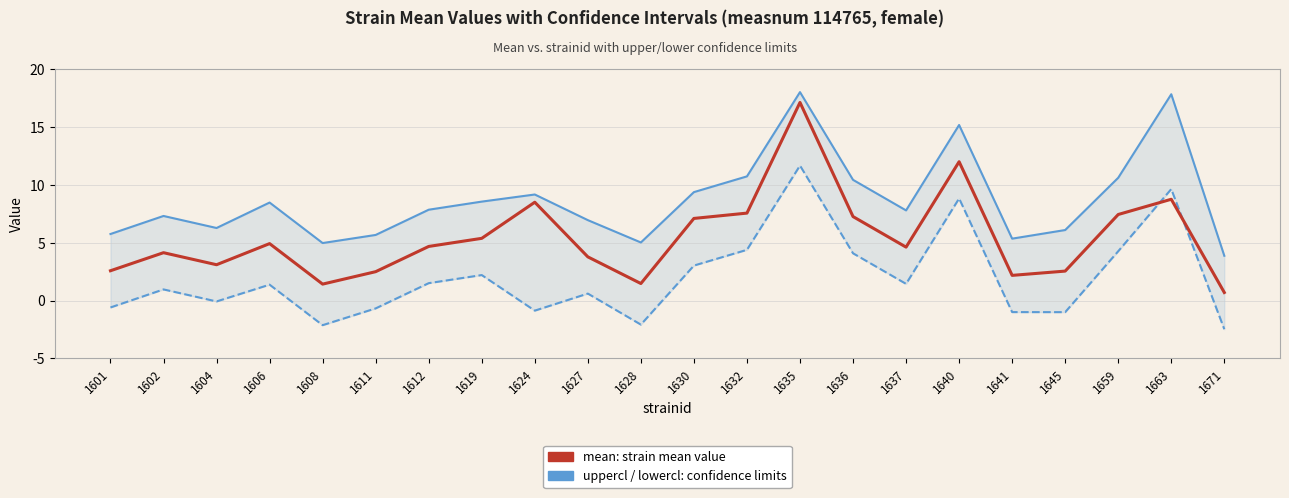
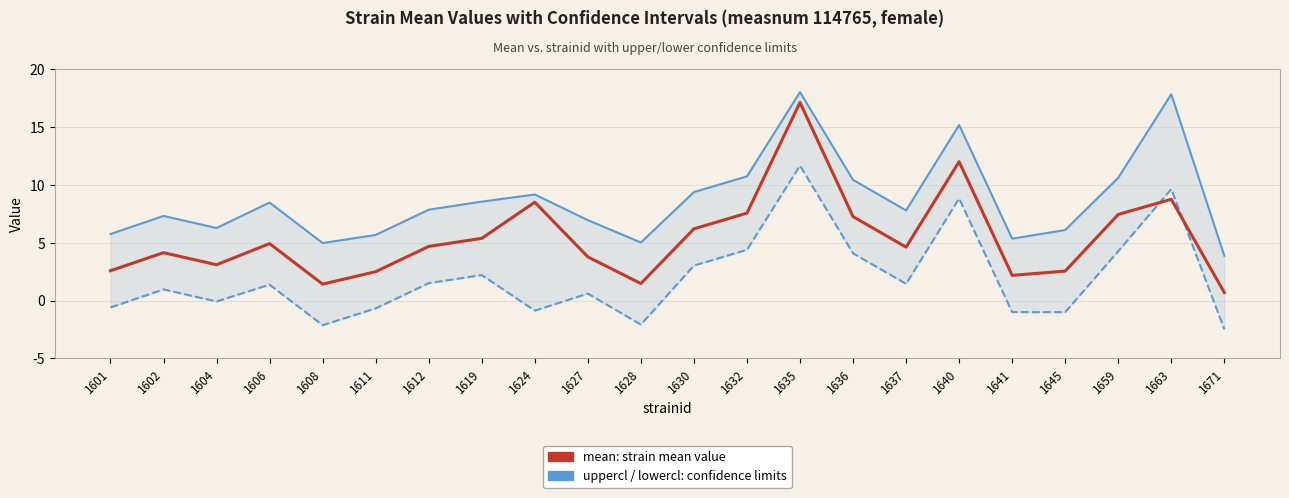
mean: strain mean value, 1630: 7.1 -> 6.2
